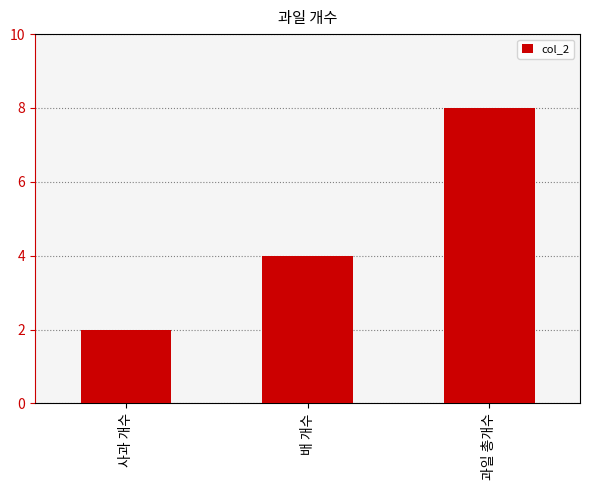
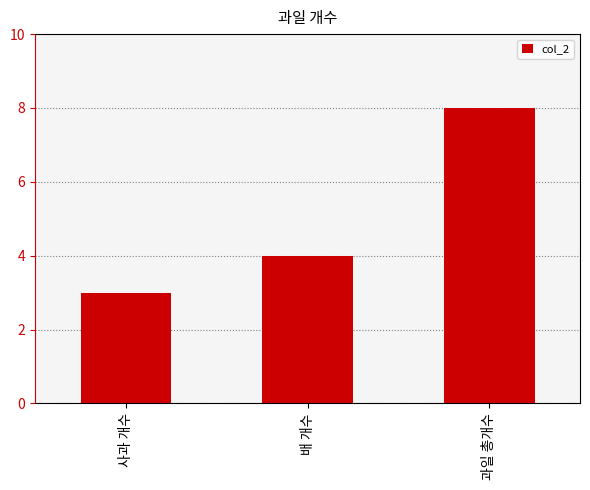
사과 개수: 2 -> 3
